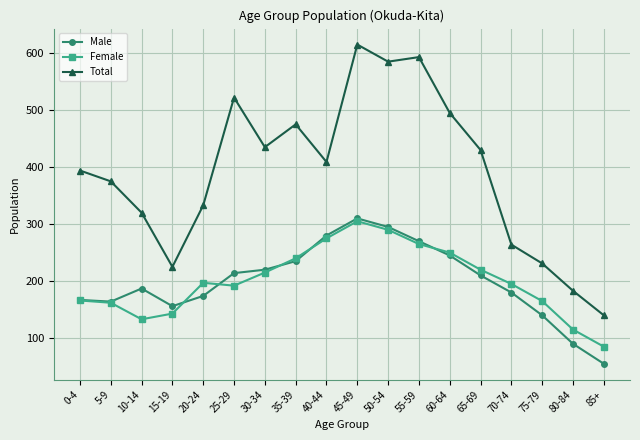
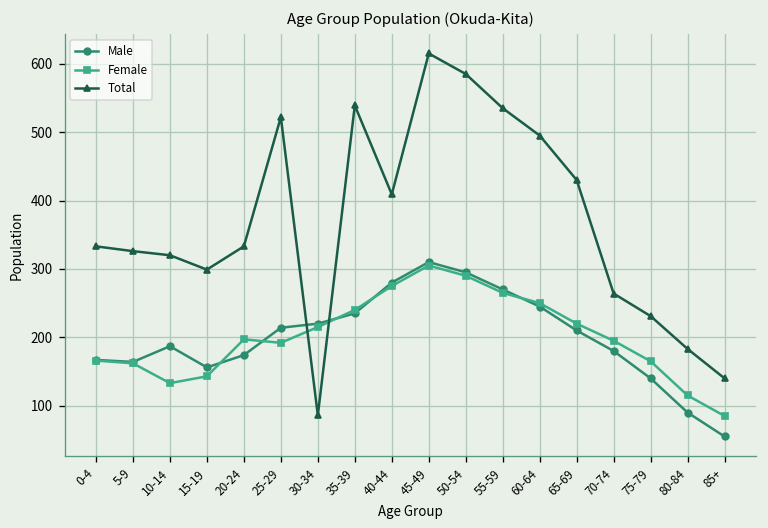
Total, 0-4: 390 -> 330
Total, 5-9: 380 -> 330
Total, 15-19: 230 -> 300
Total, 30-34: 440 -> 90
Total, 35-39: 480 -> 540
Total, 55-59: 590 -> 540
